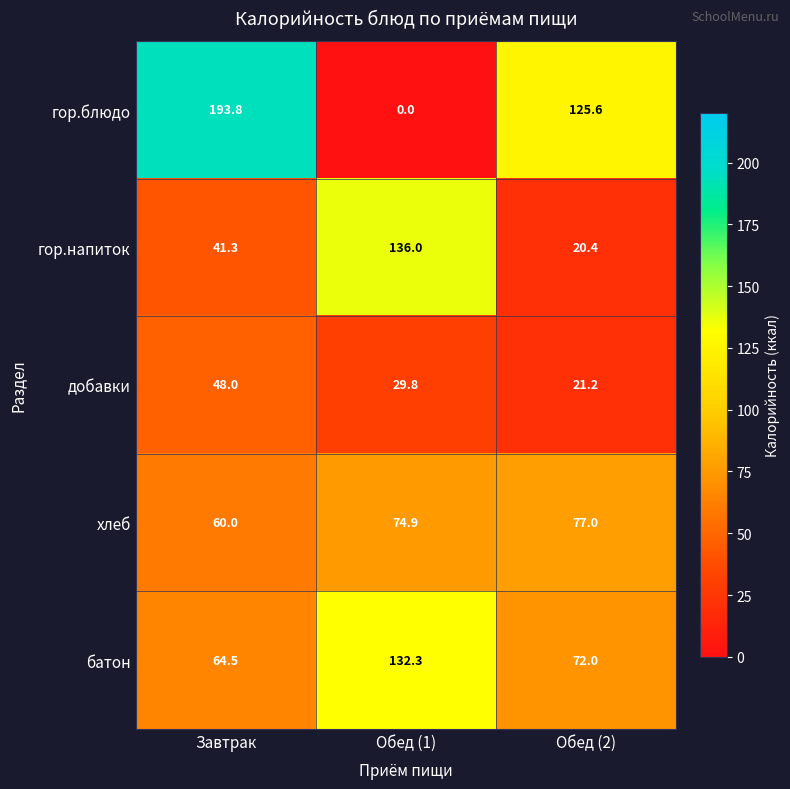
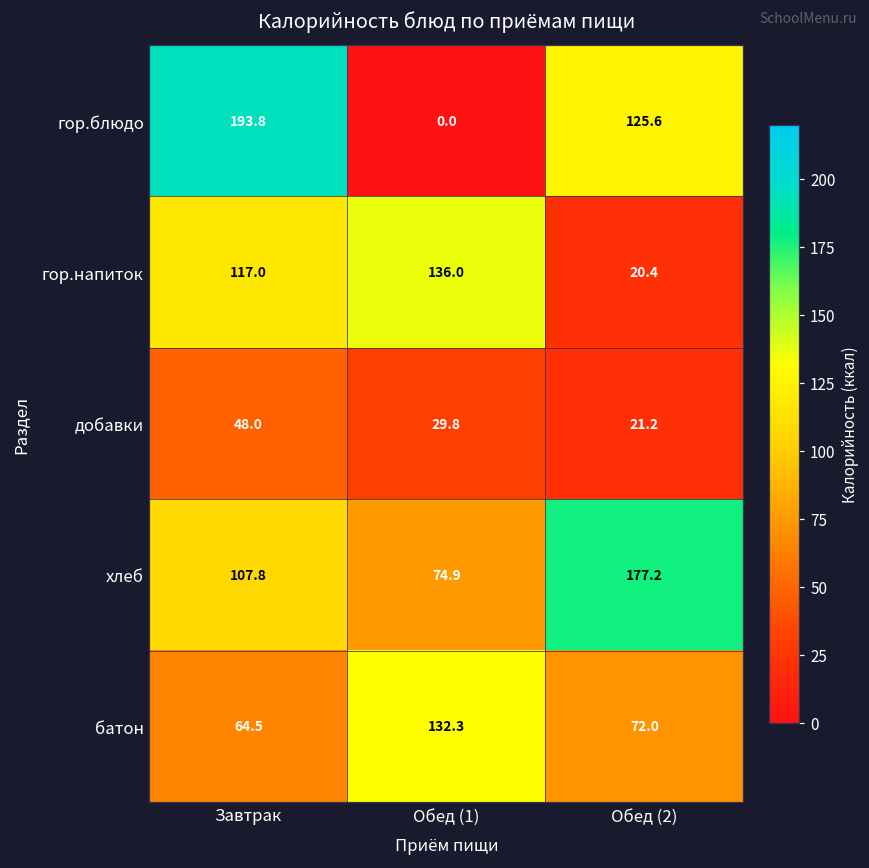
гор.напиток, Завтрак: 41.3 -> 117.0
хлеб, Завтрак: 60.0 -> 107.8
хлеб, Обед (2): 77.0 -> 177.2
